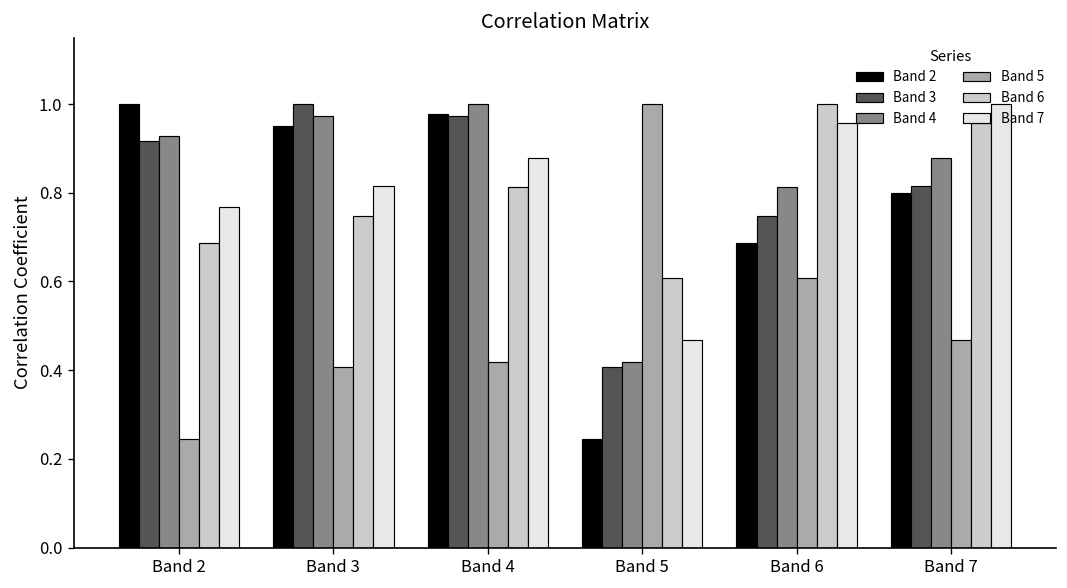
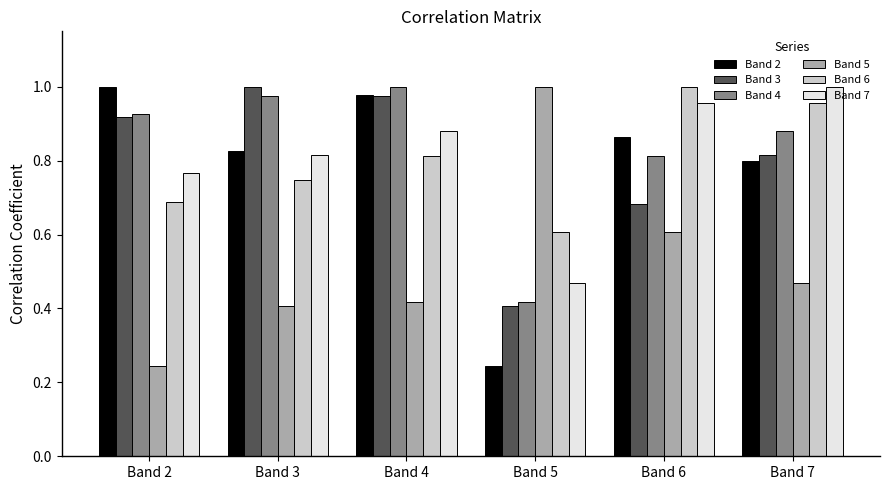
Band 2, Band 3: 0.95 -> 0.83
Band 2, Band 6: 0.69 -> 0.86
Band 3, Band 6: 0.75 -> 0.68
